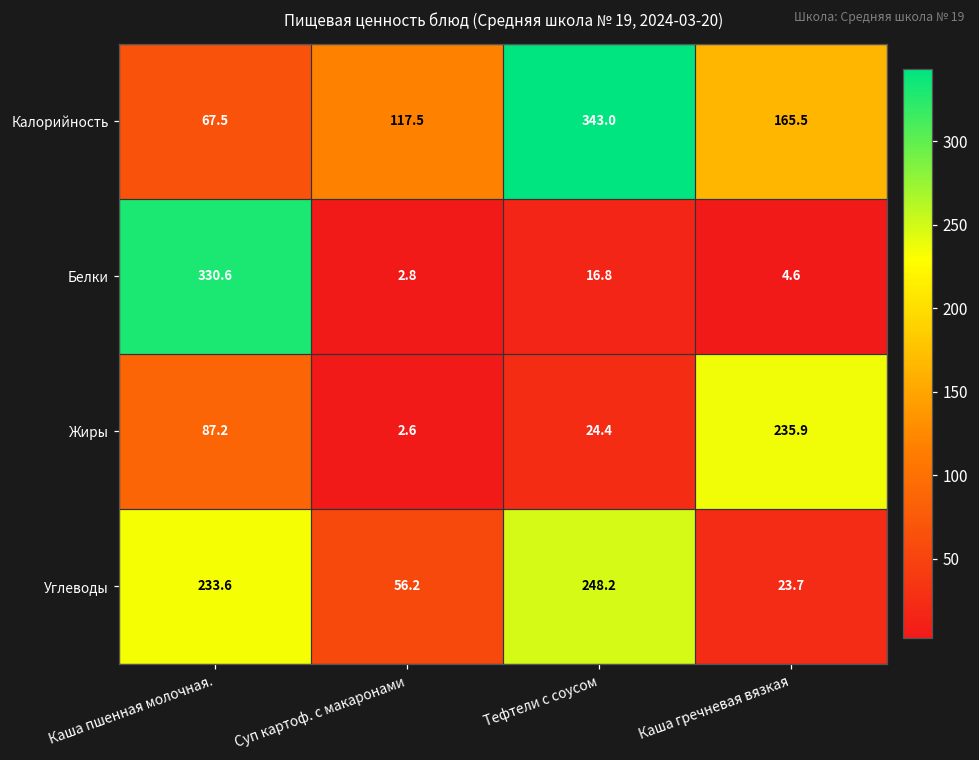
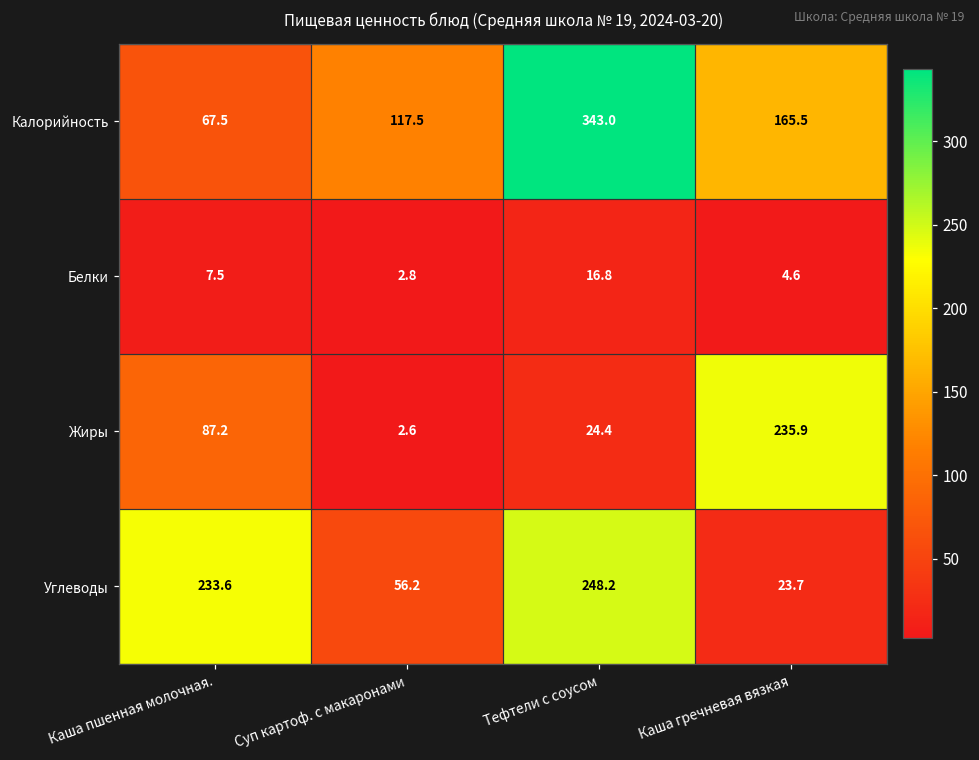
Белки, Каша пшенная молочная.: 330.6 -> 7.5
